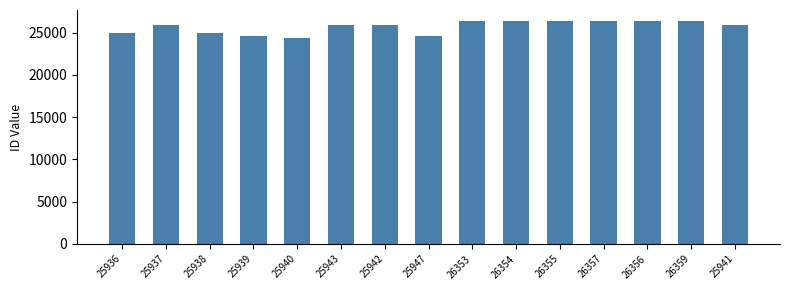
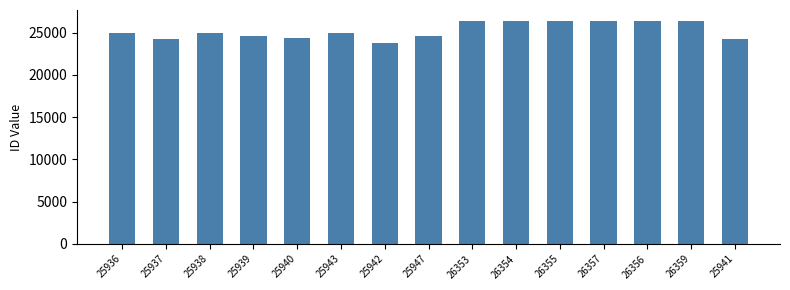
25937: 26000 -> 24000
25943: 26000 -> 25000
25942: 26000 -> 24000
25941: 26000 -> 24000
